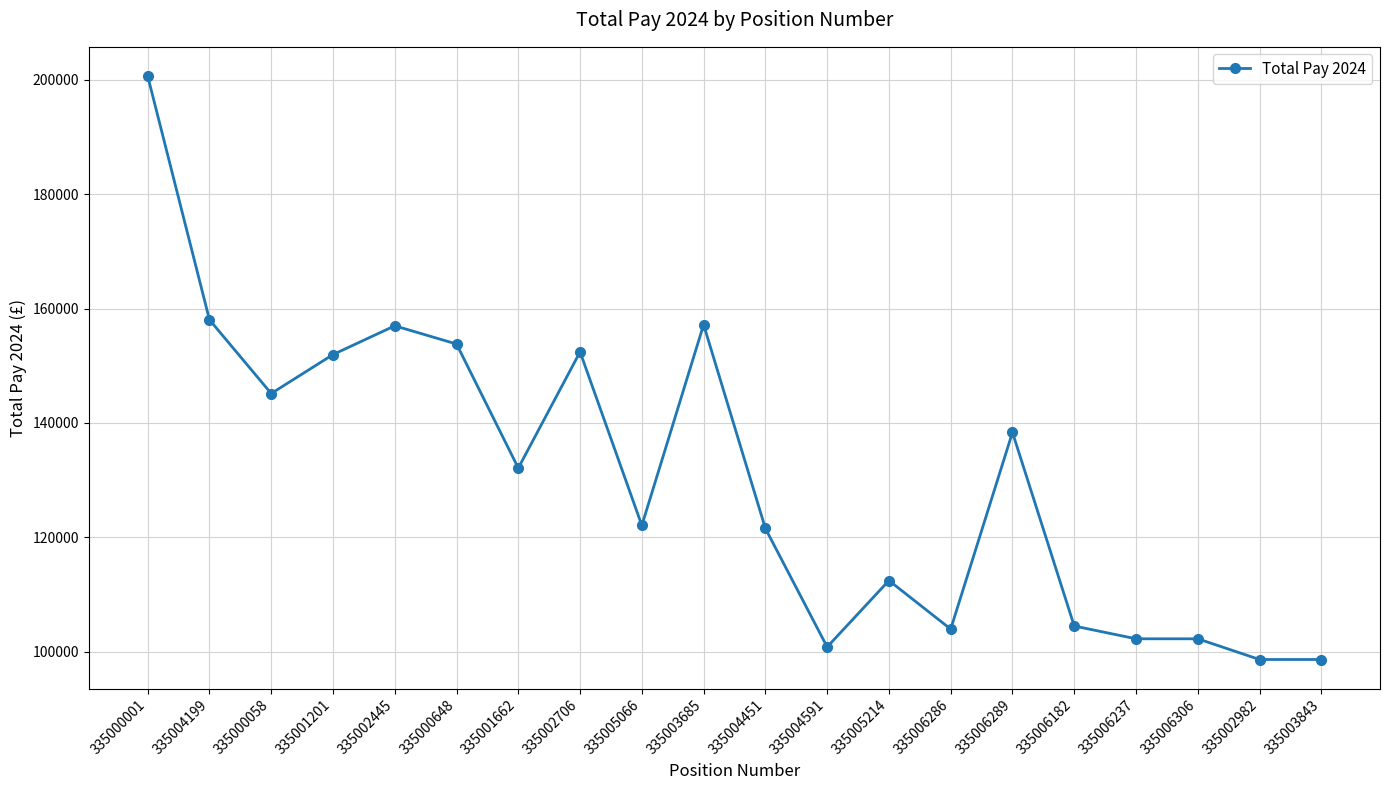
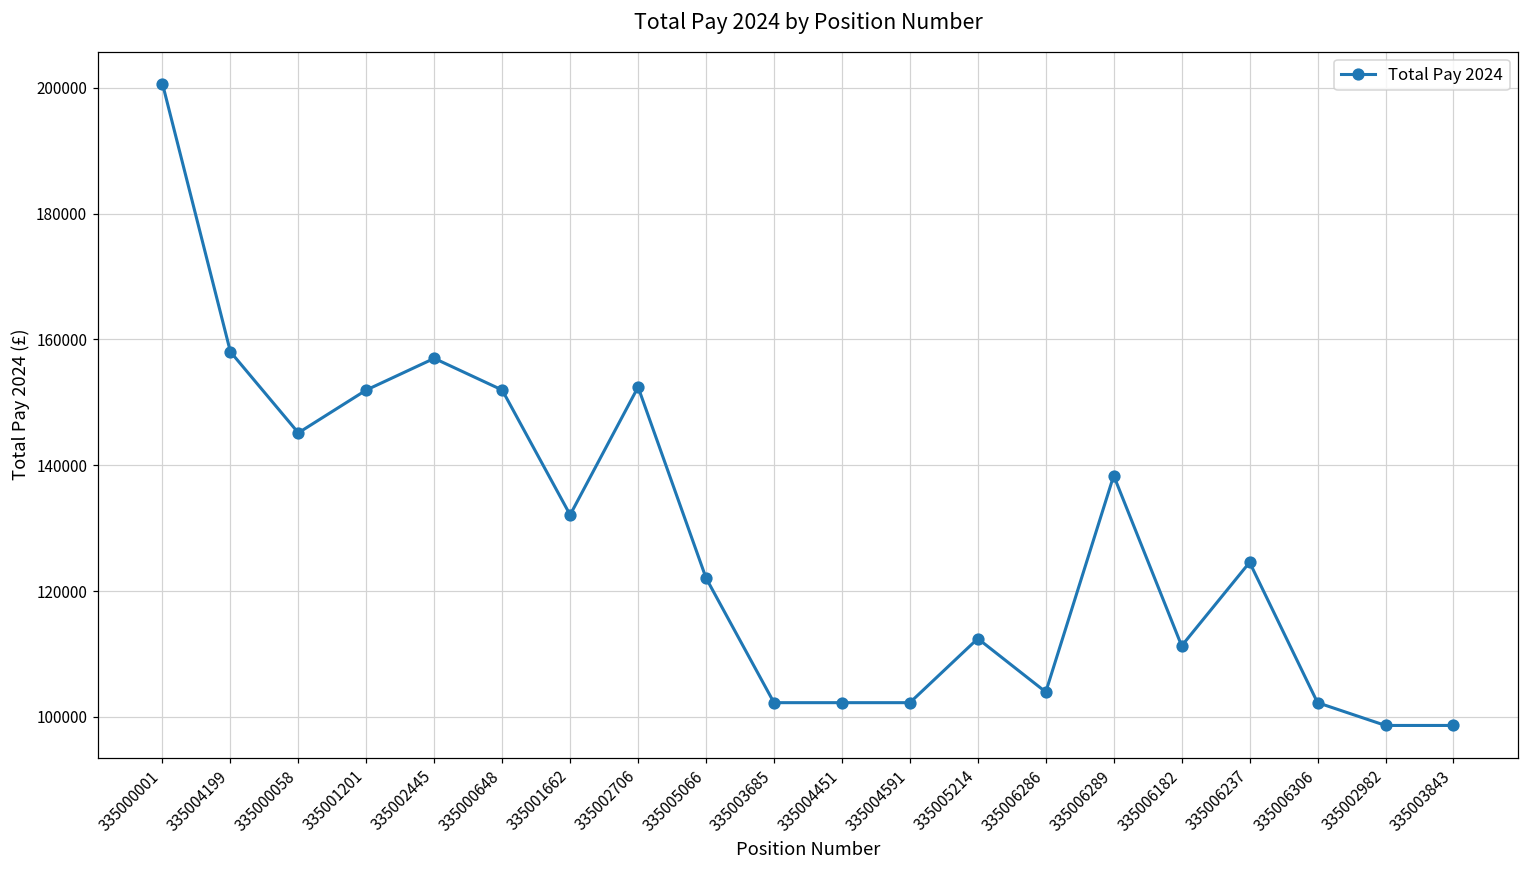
335000648: 154000 -> 152000
335003685: 157000 -> 102000
335004451: 122000 -> 102000
335004591: 101000 -> 102000
335006182: 105000 -> 111000
335006237: 102000 -> 125000
